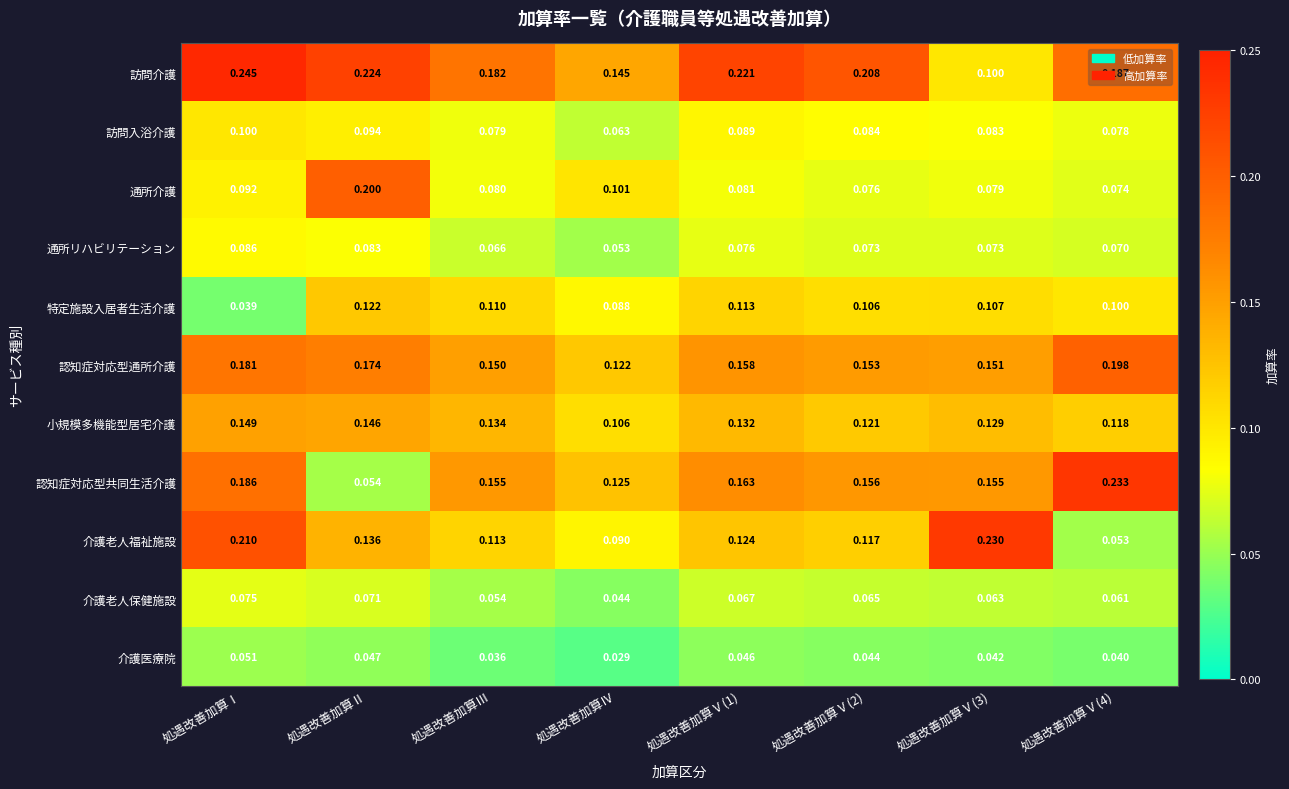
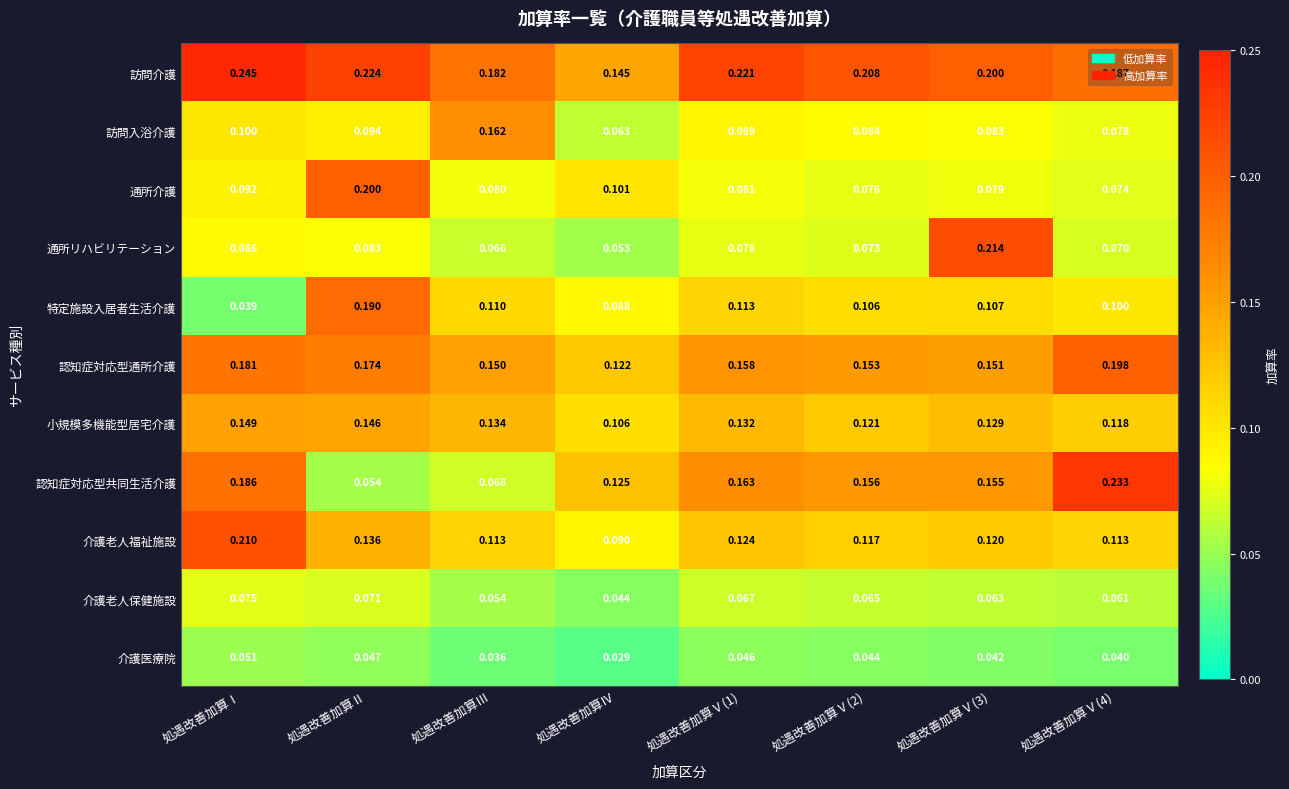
訪問介護, 処遇改善加算Ⅴ(3): 0.100 -> 0.200
訪問入浴介護, 処遇改善加算Ⅲ: 0.079 -> 0.162
通所リハビリテーション, 処遇改善加算Ⅴ(3): 0.073 -> 0.214
特定施設入居者生活介護, 処遇改善加算Ⅱ: 0.122 -> 0.190
認知症対応型共同生活介護, 処遇改善加算Ⅲ: 0.155 -> 0.068
介護老人福祉施設, 処遇改善加算Ⅴ(3): 0.230 -> 0.120
介護老人福祉施設, 処遇改善加算Ⅴ(4): 0.053 -> 0.113
